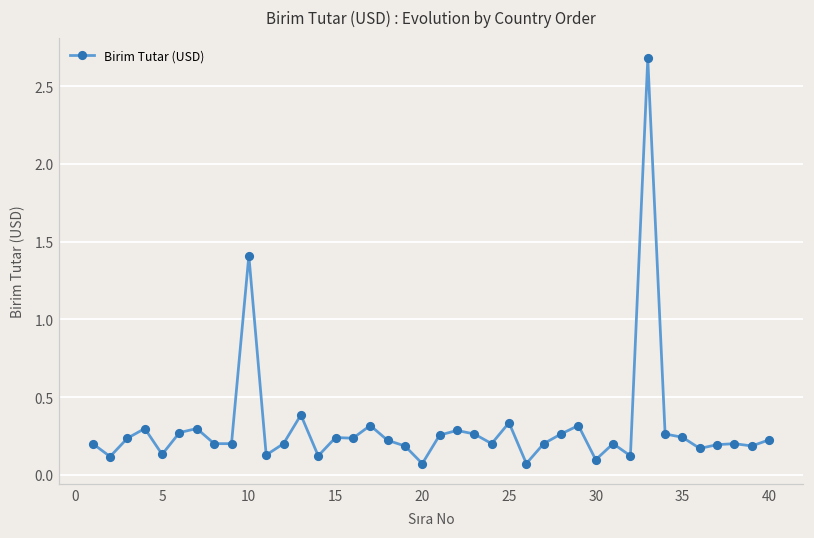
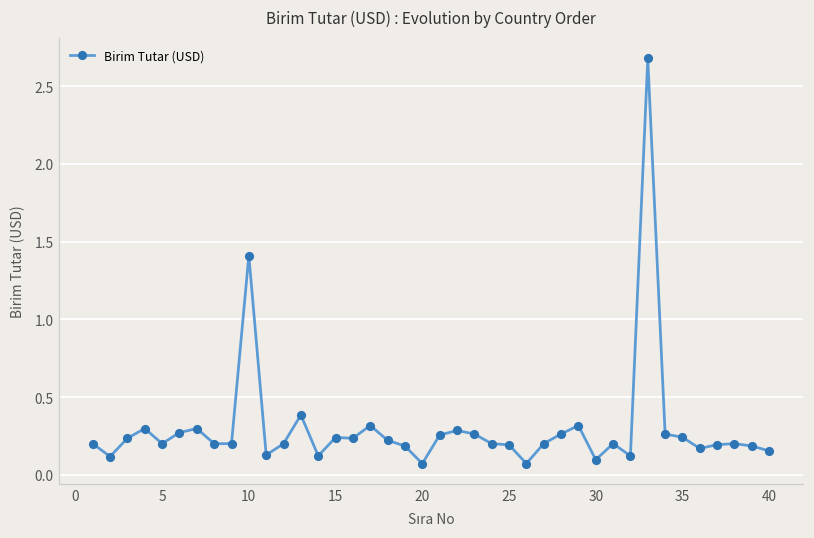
5: 0.13 -> 0.20
25: 0.34 -> 0.19
40: 0.23 -> 0.15
